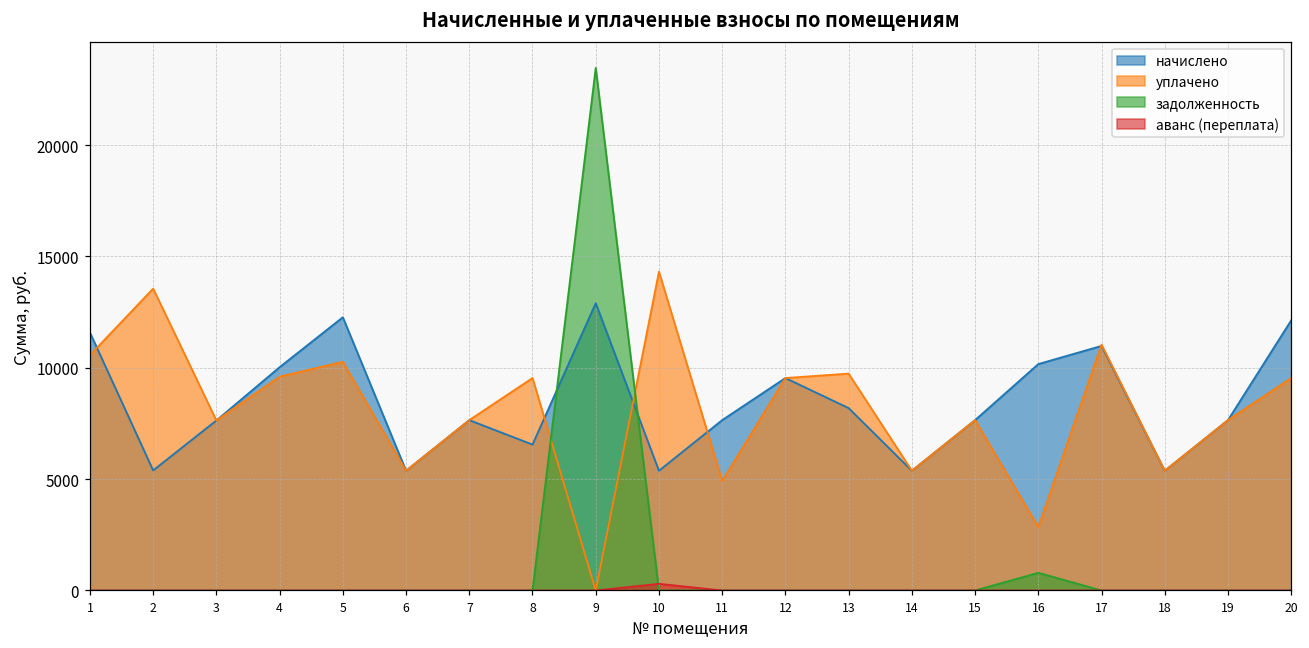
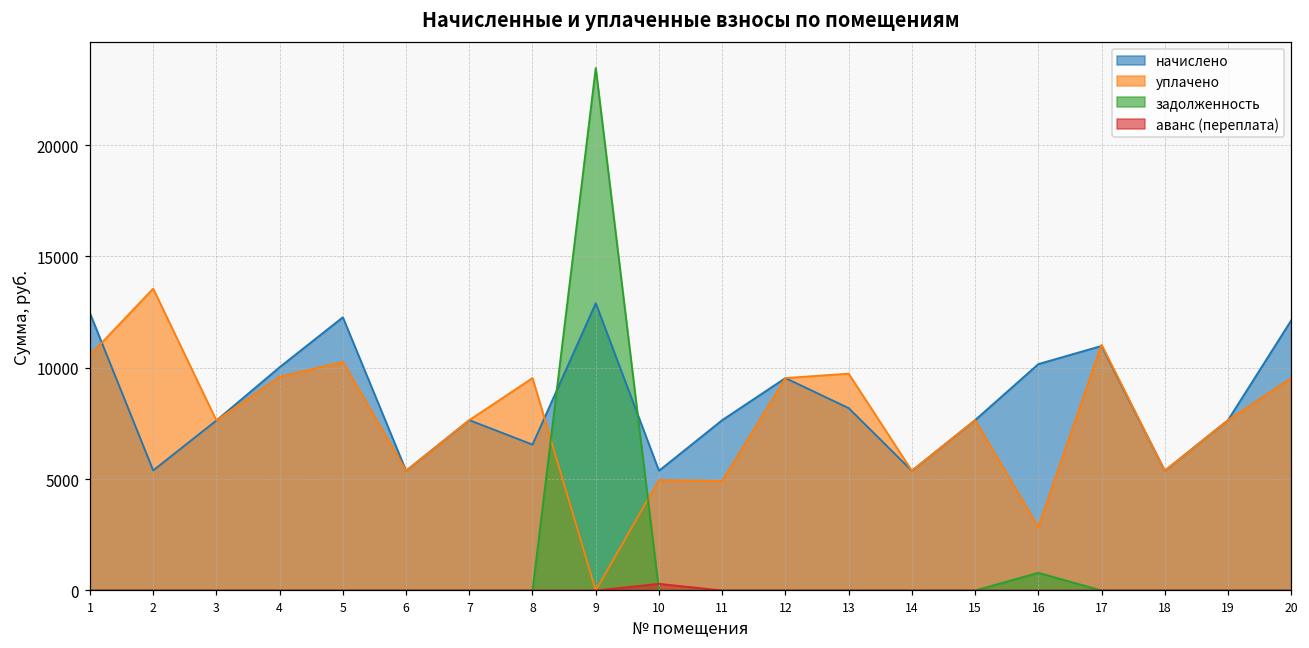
начислено, 1: 11600 -> 12500
уплачено, 10: 14300 -> 5000
